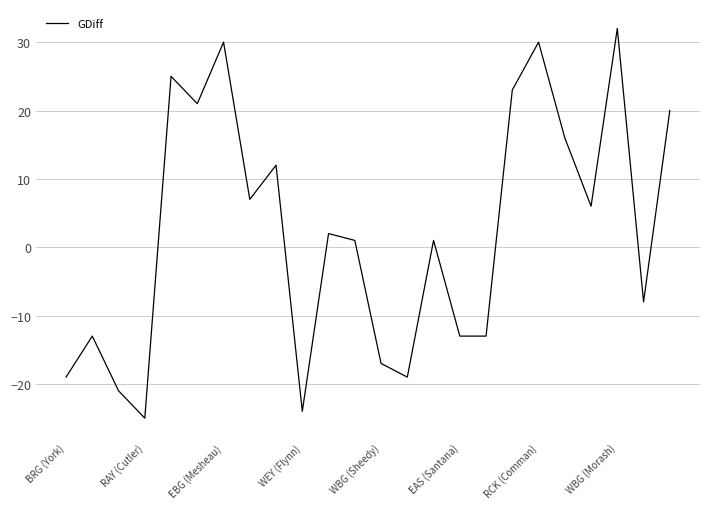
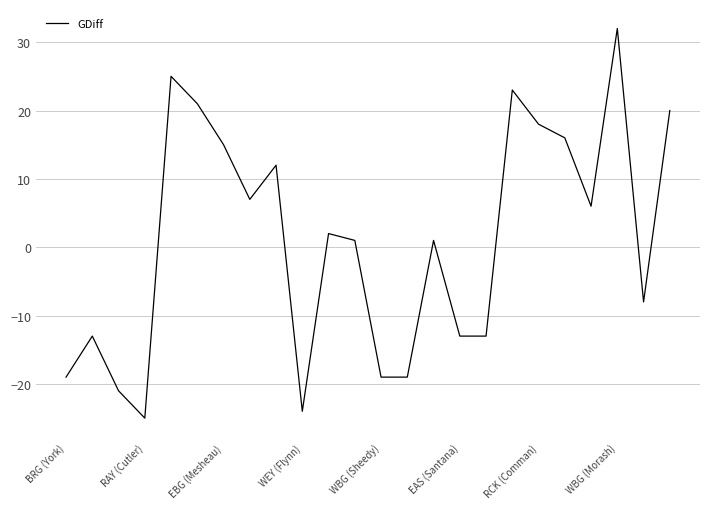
EBG (Mesheau): 30 -> 15
WBG (Sheedy): -17 -> -19
RCK (Comman): 30 -> 18
